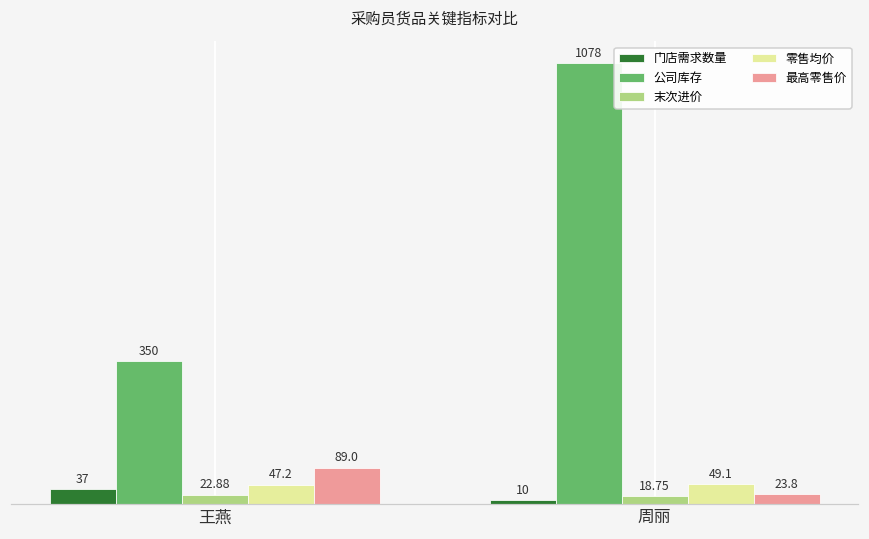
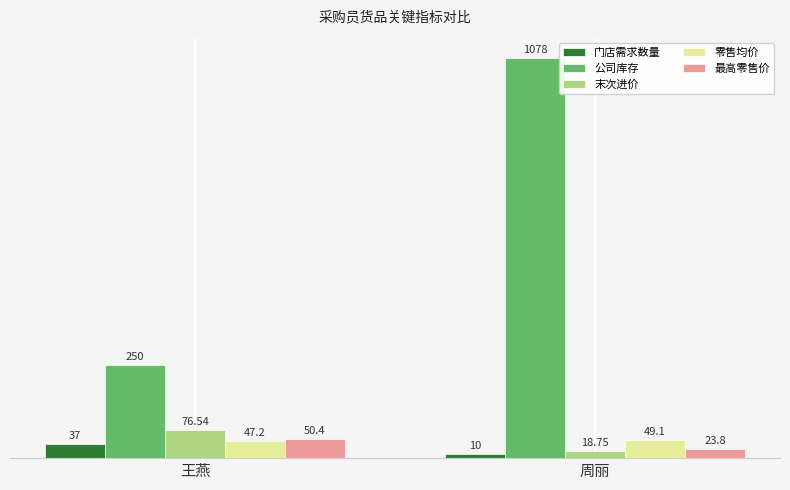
公司库存, 王燕: 350 -> 250
末次进价, 王燕: 22.88 -> 76.54
最高零售价, 王燕: 89.0 -> 50.4
